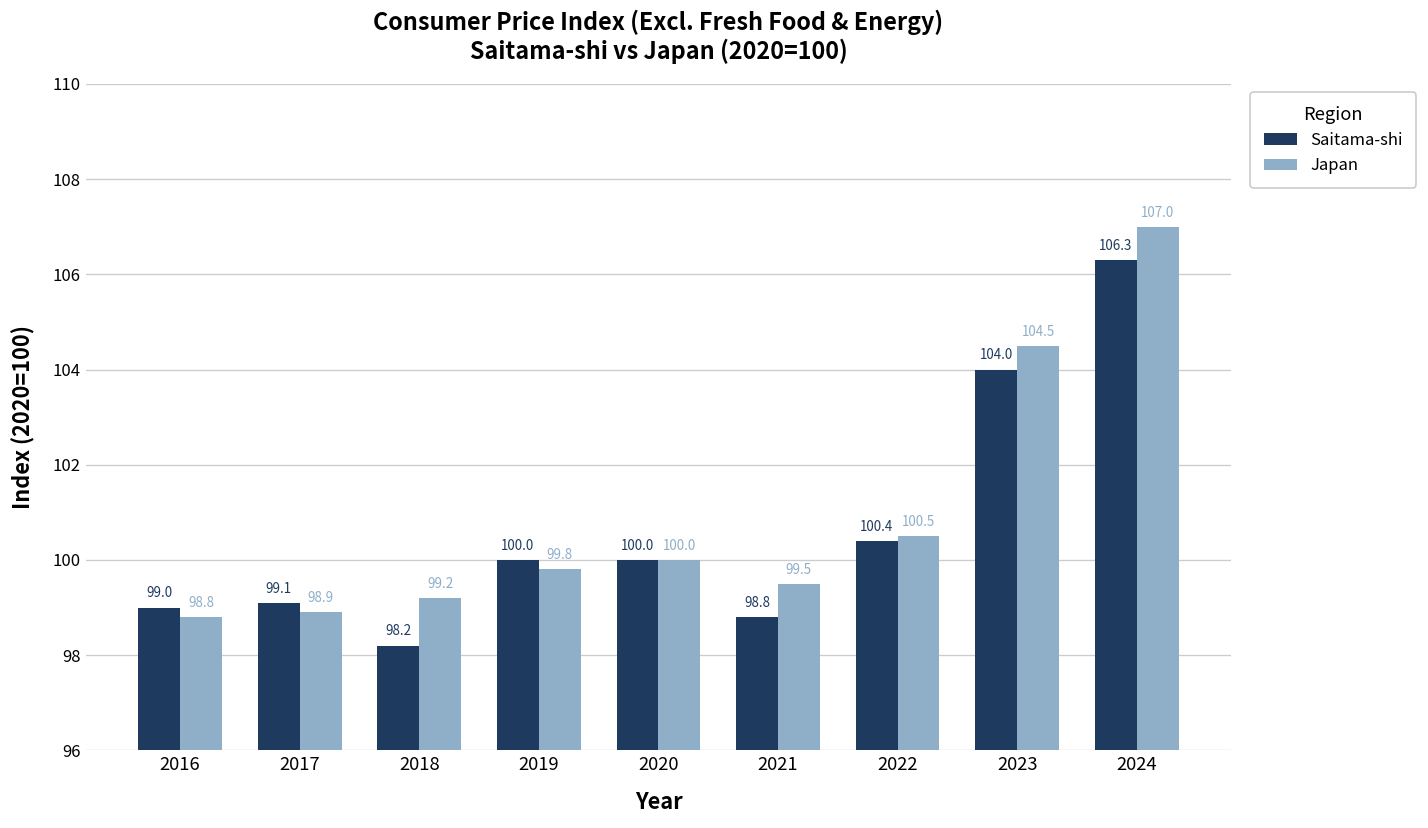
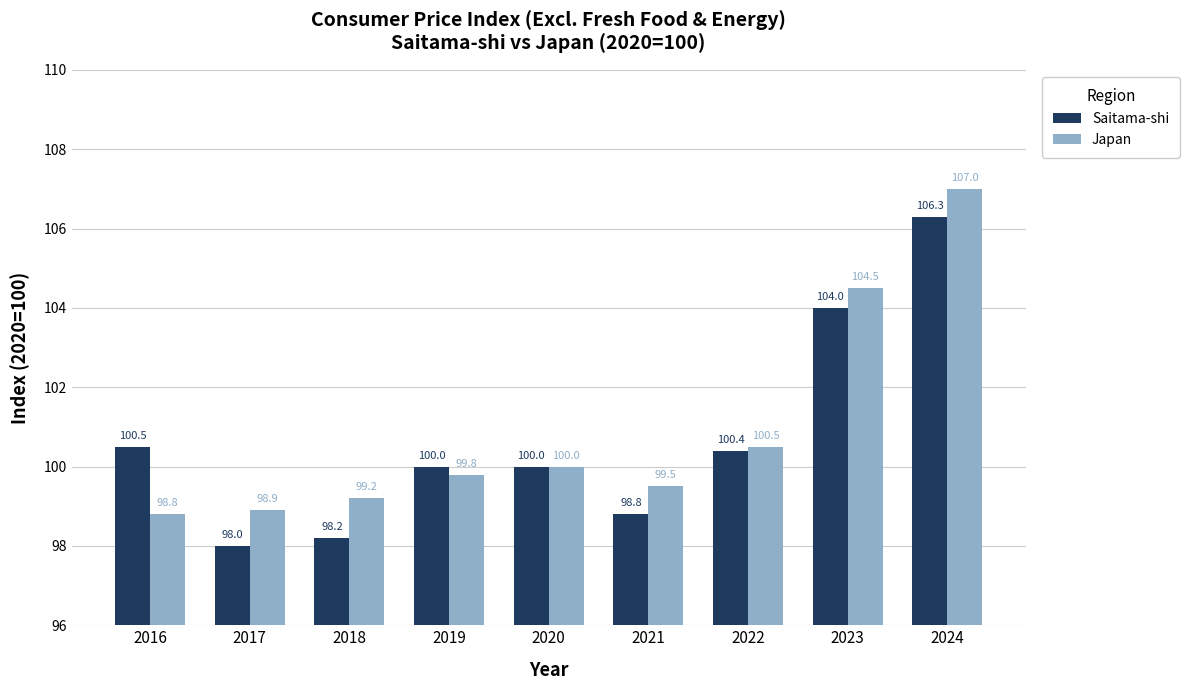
Saitama-shi, 2016: 99.0 -> 100.5
Saitama-shi, 2017: 99.1 -> 98.0
